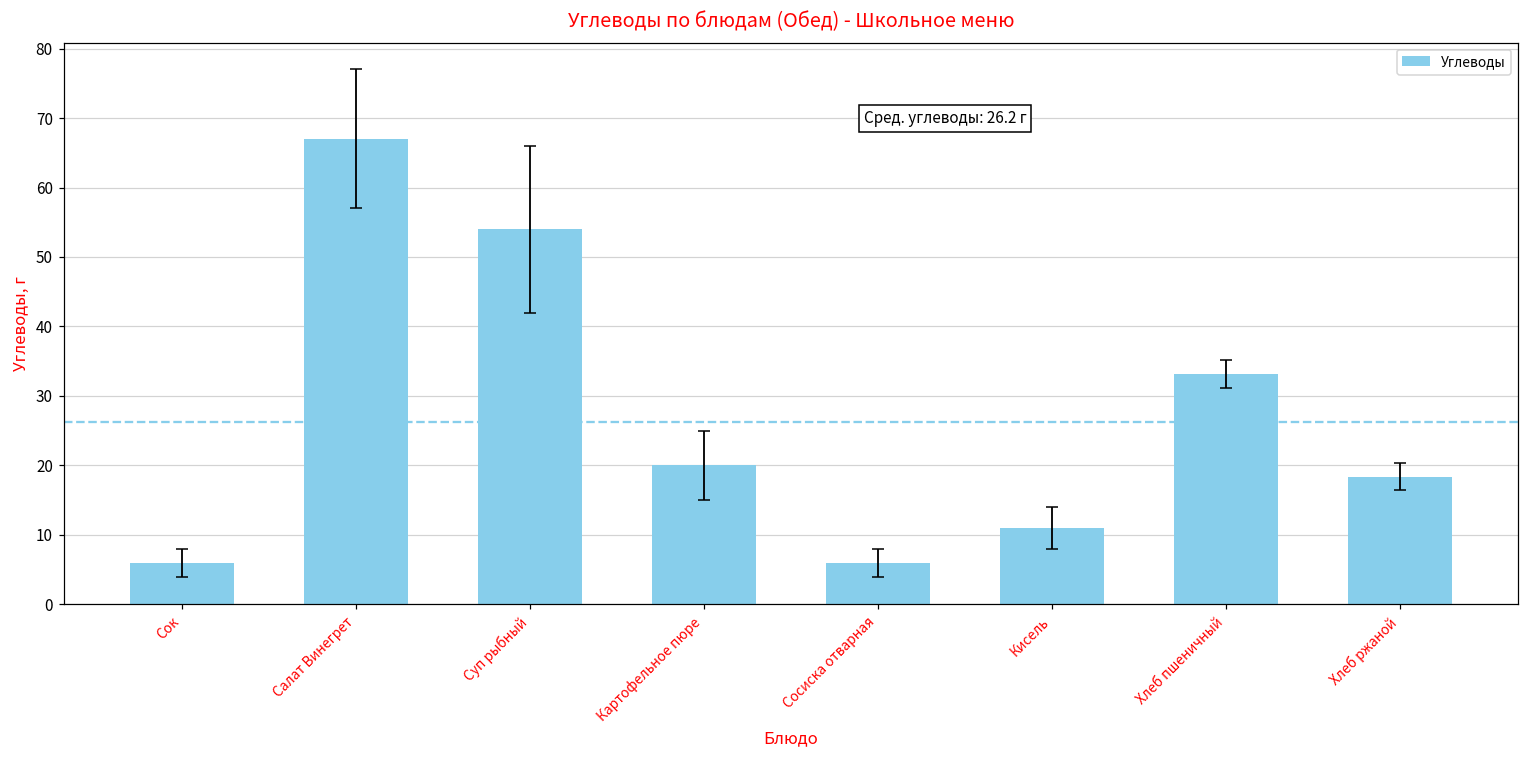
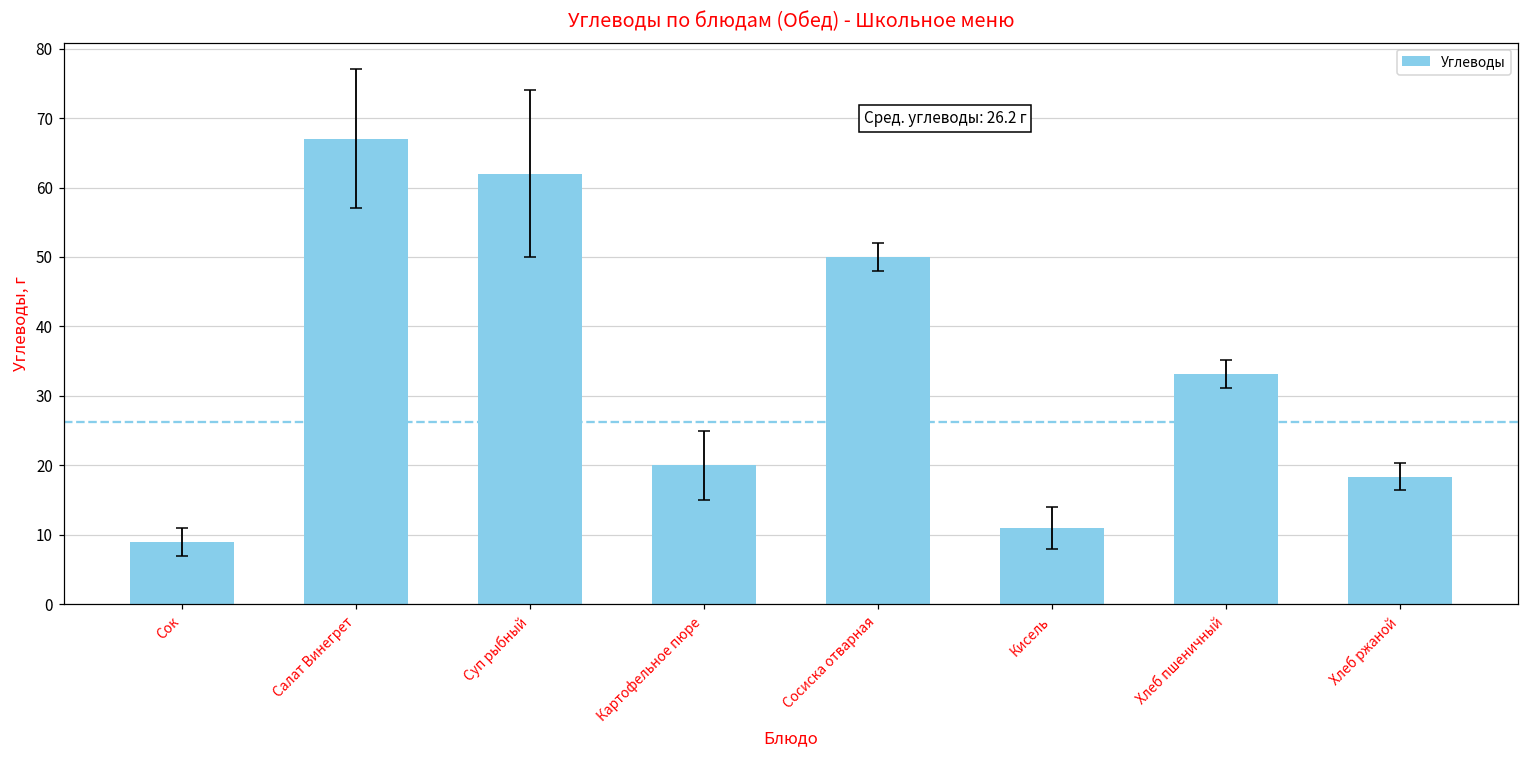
Углеводы, Сок: 6 -> 9
Углеводы, Суп рыбный: 54 -> 62
Углеводы, Сосиска отварная: 6 -> 50
